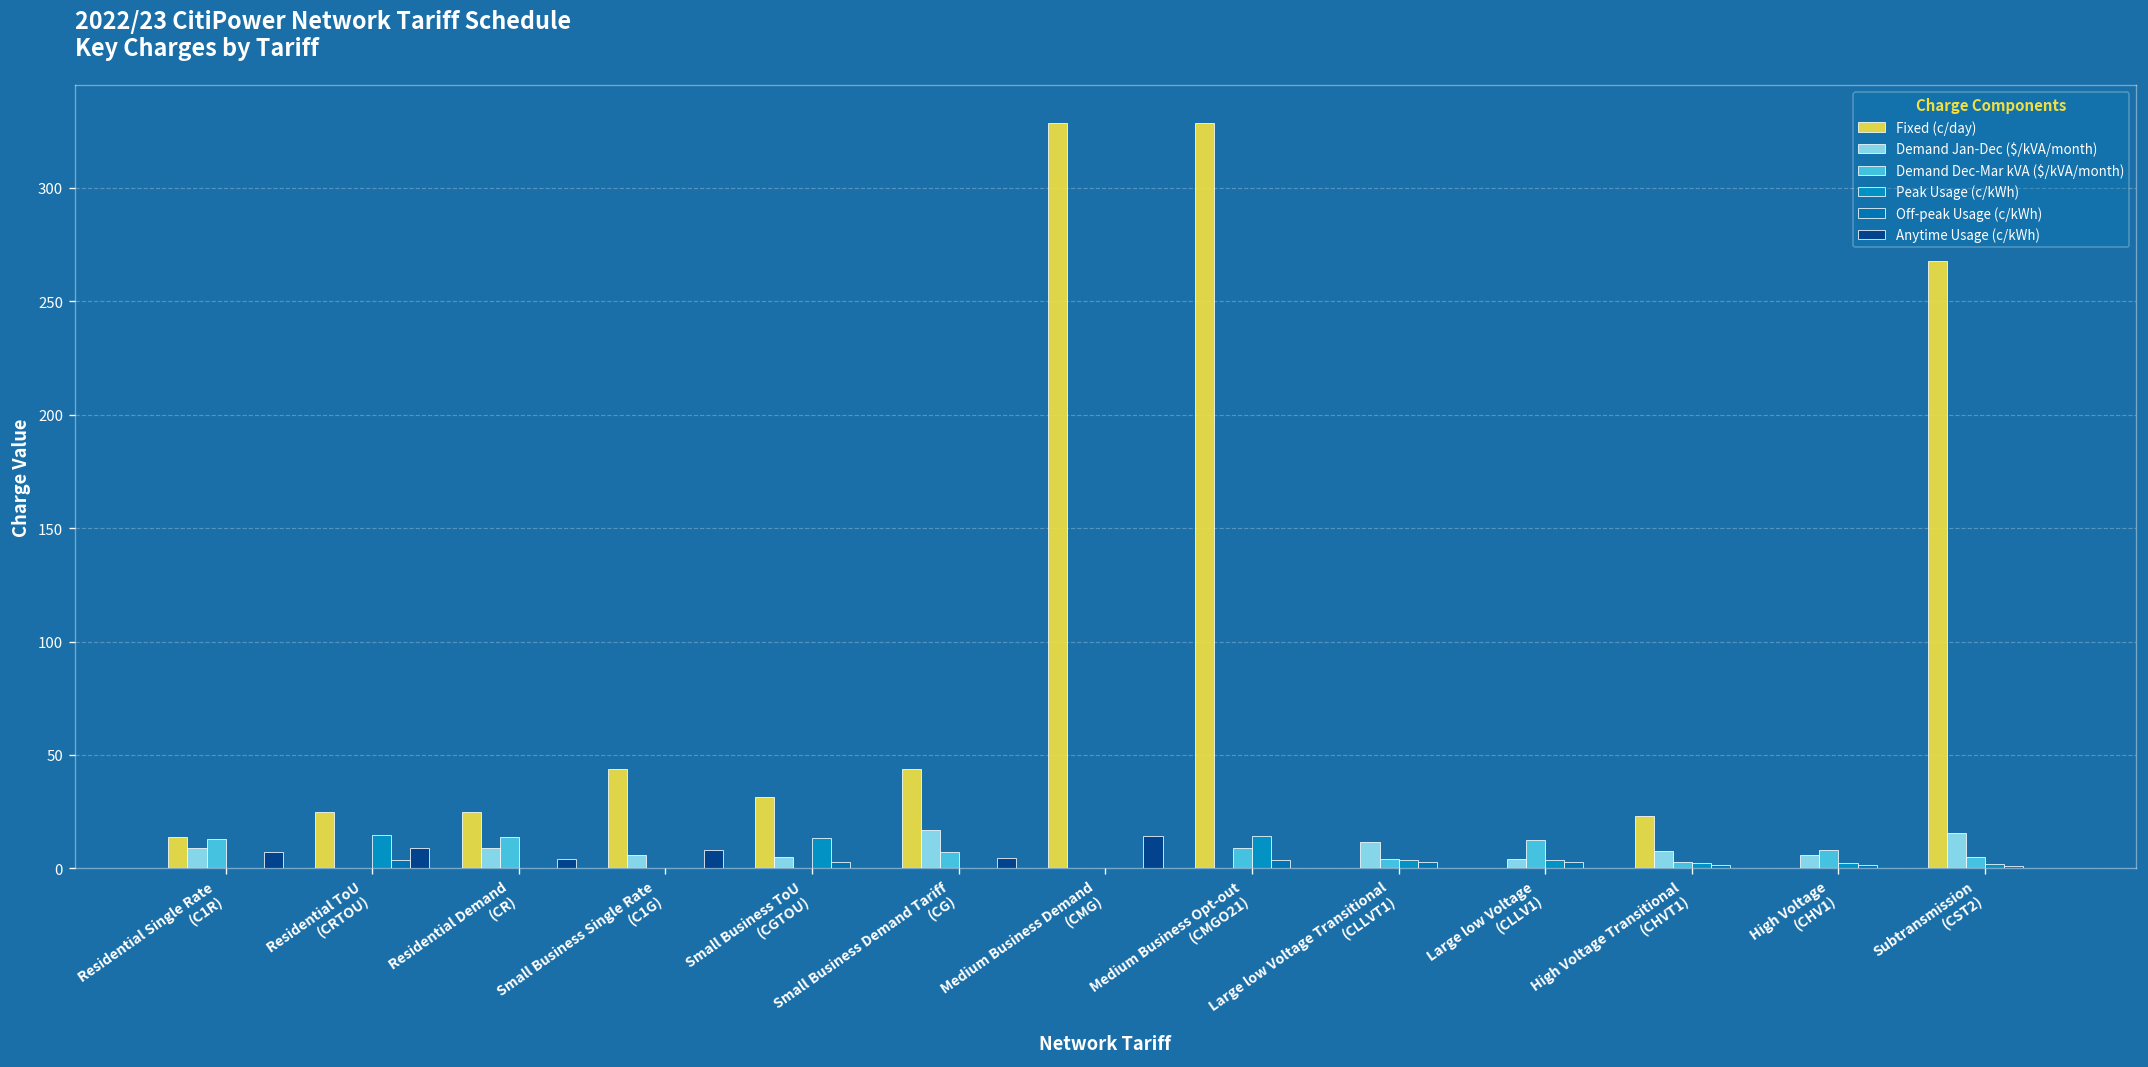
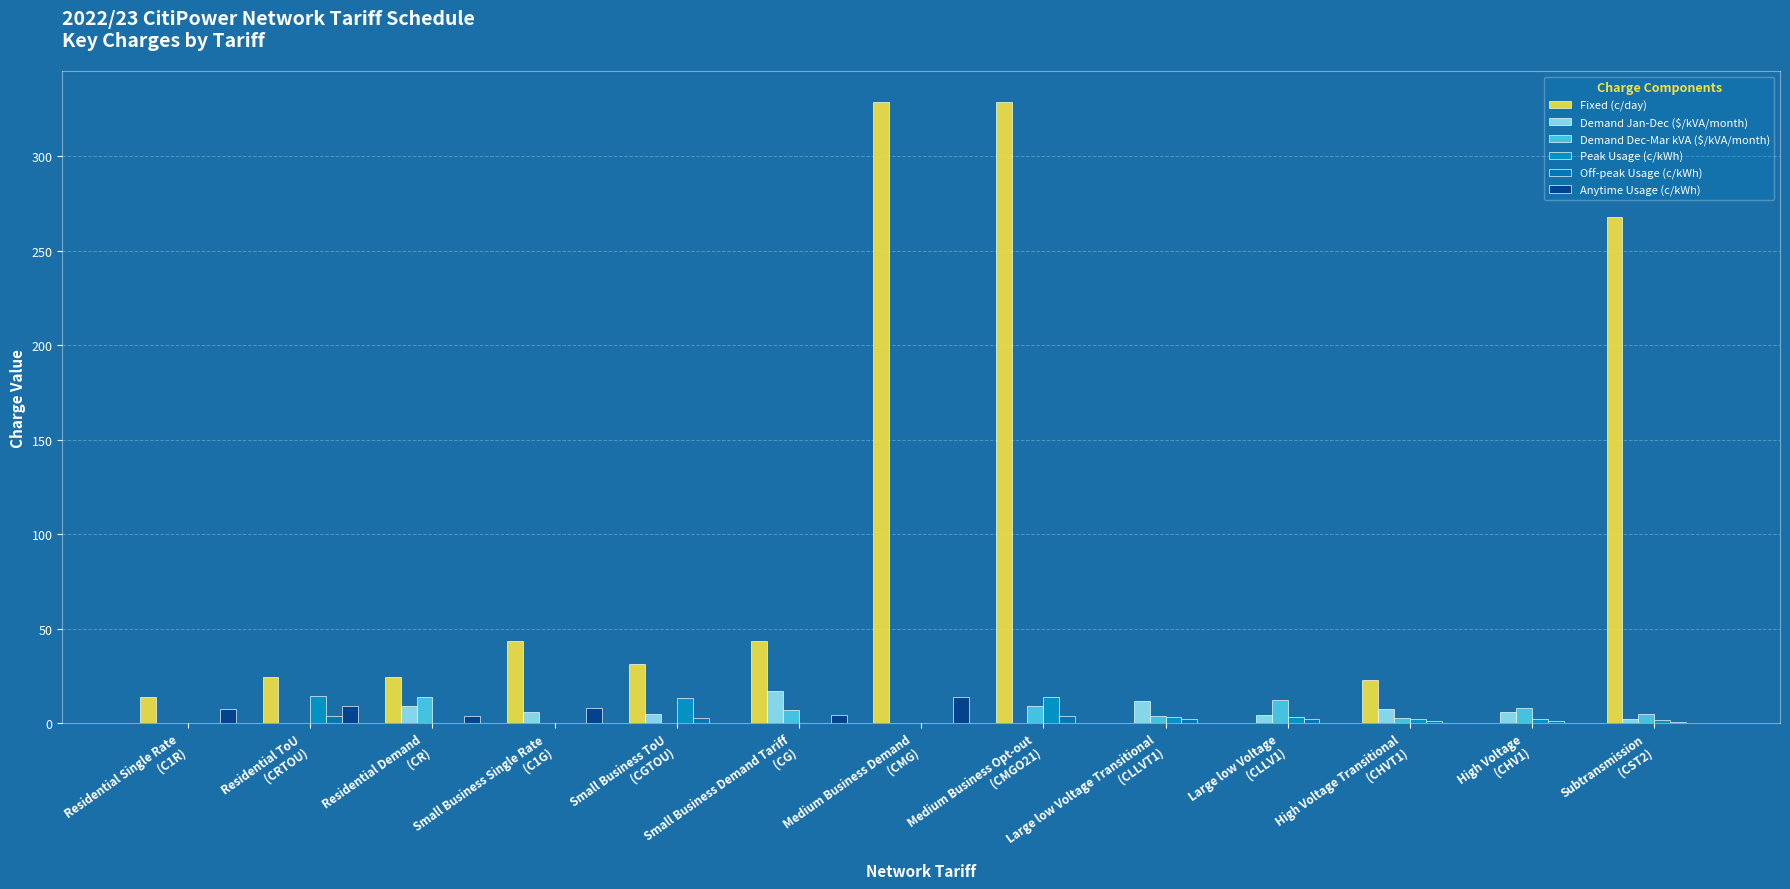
Demand Jan-Dec ($/kVA/month), Residential Single Rate (C1R): 9 -> 0
Demand Dec-Mar kVA ($/kVA/month), Residential Single Rate (C1R): 13 -> 0
Demand Jan-Dec ($/kVA/month), Subtransmission (CST2): 16 -> 3
